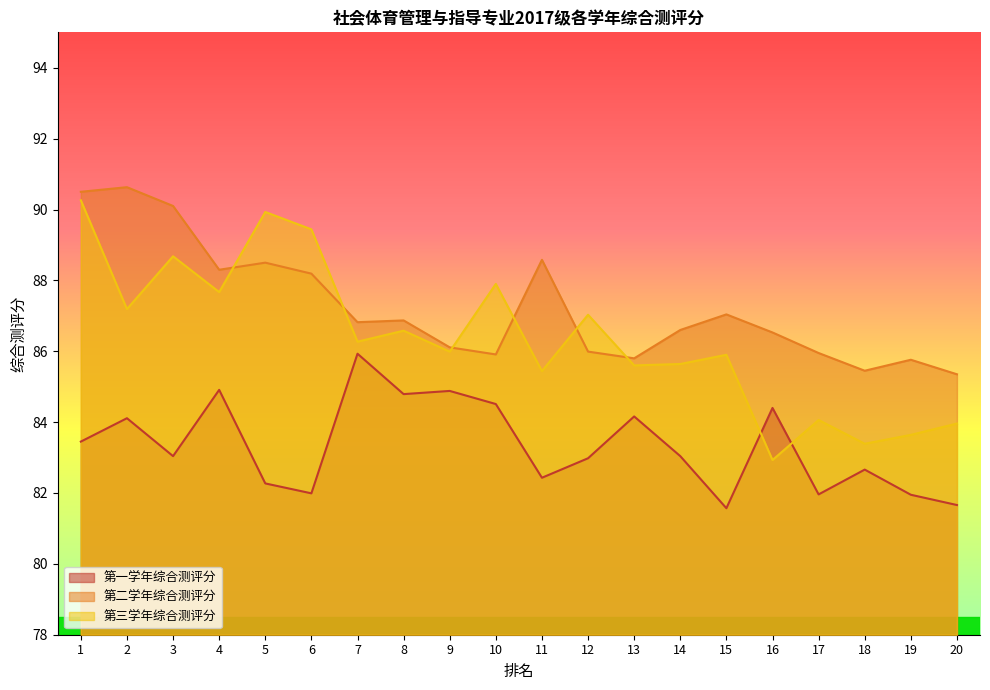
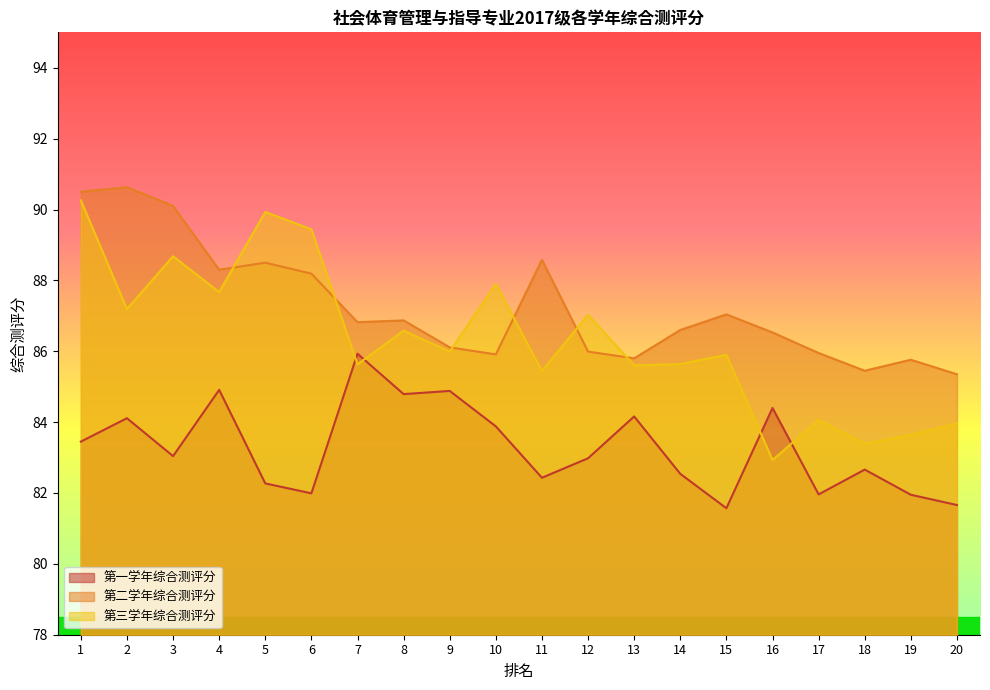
第三学年综合测评分, 7: 86.3 -> 85.6
第一学年综合测评分, 10: 84.5 -> 83.9
第一学年综合测评分, 14: 83.0 -> 82.5
